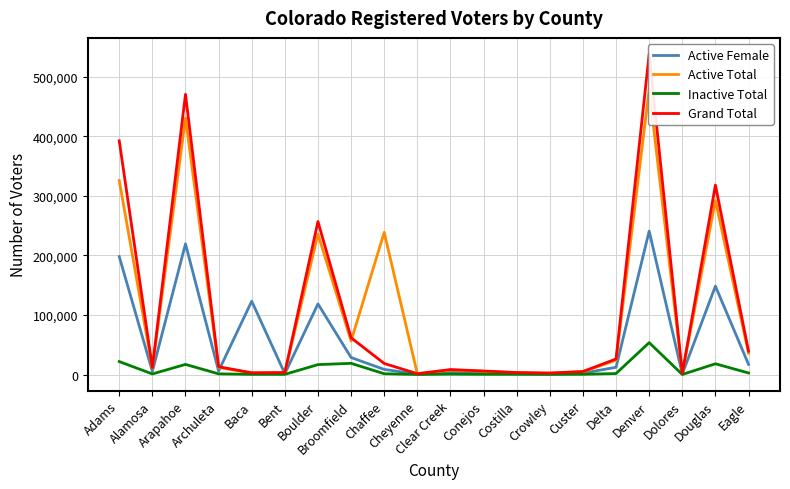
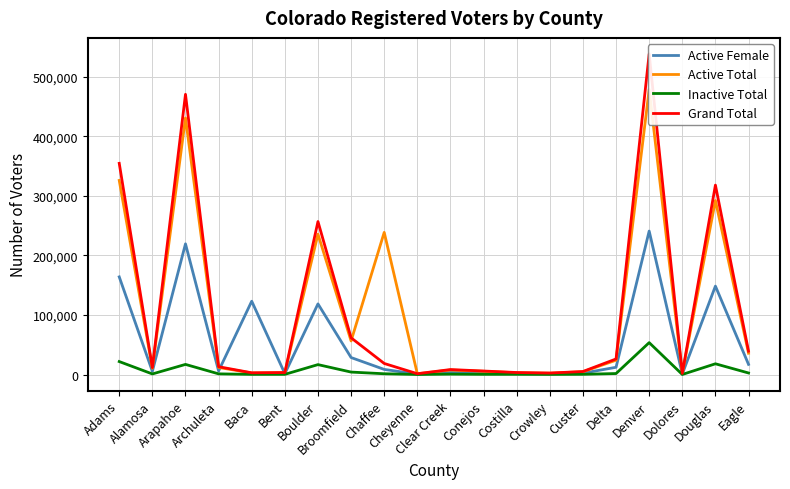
Active Female, Adams: 200,000 -> 160,000
Grand Total, Adams: 390,000 -> 350,000
Inactive Total, Broomfield: 20,000 -> 0
